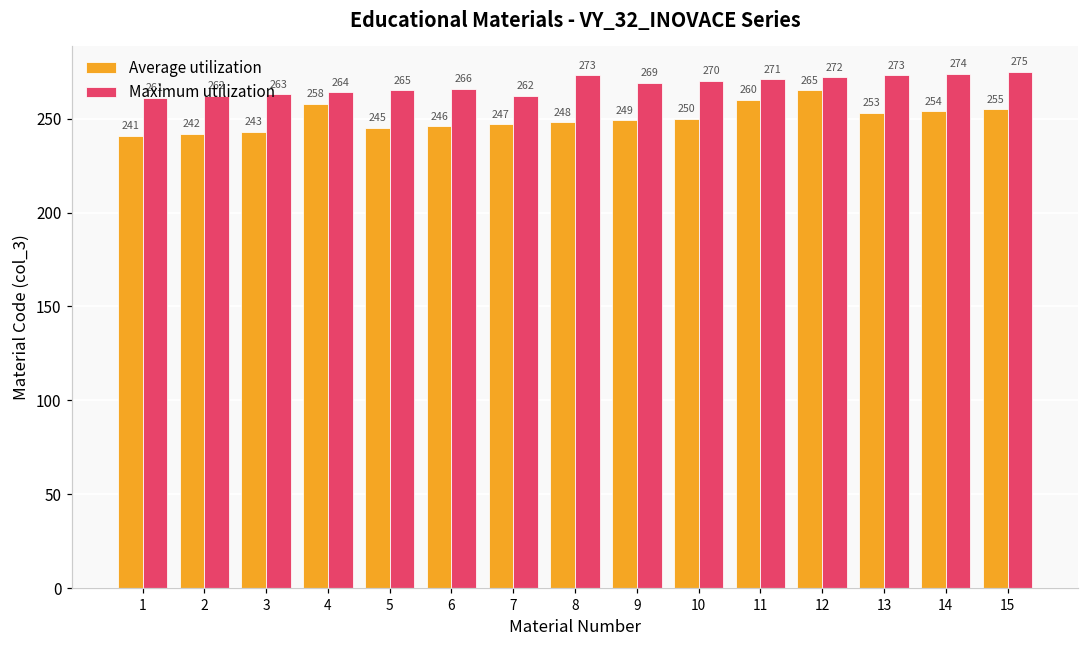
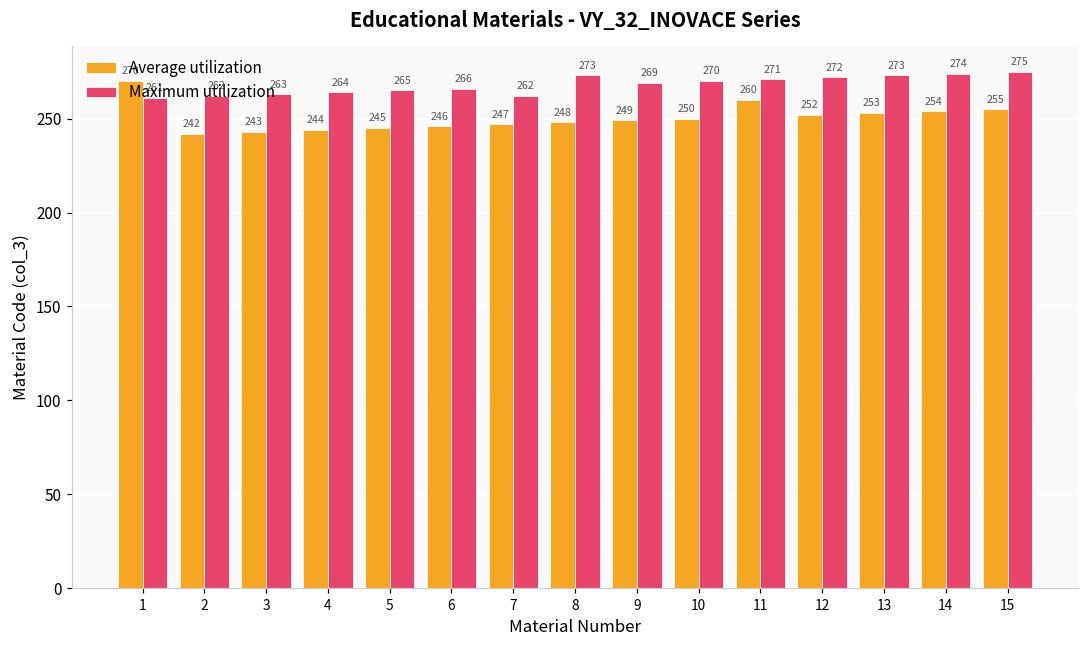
Average utilization, 1: 241 -> 270
Average utilization, 4: 258 -> 244
Average utilization, 12: 265 -> 252
